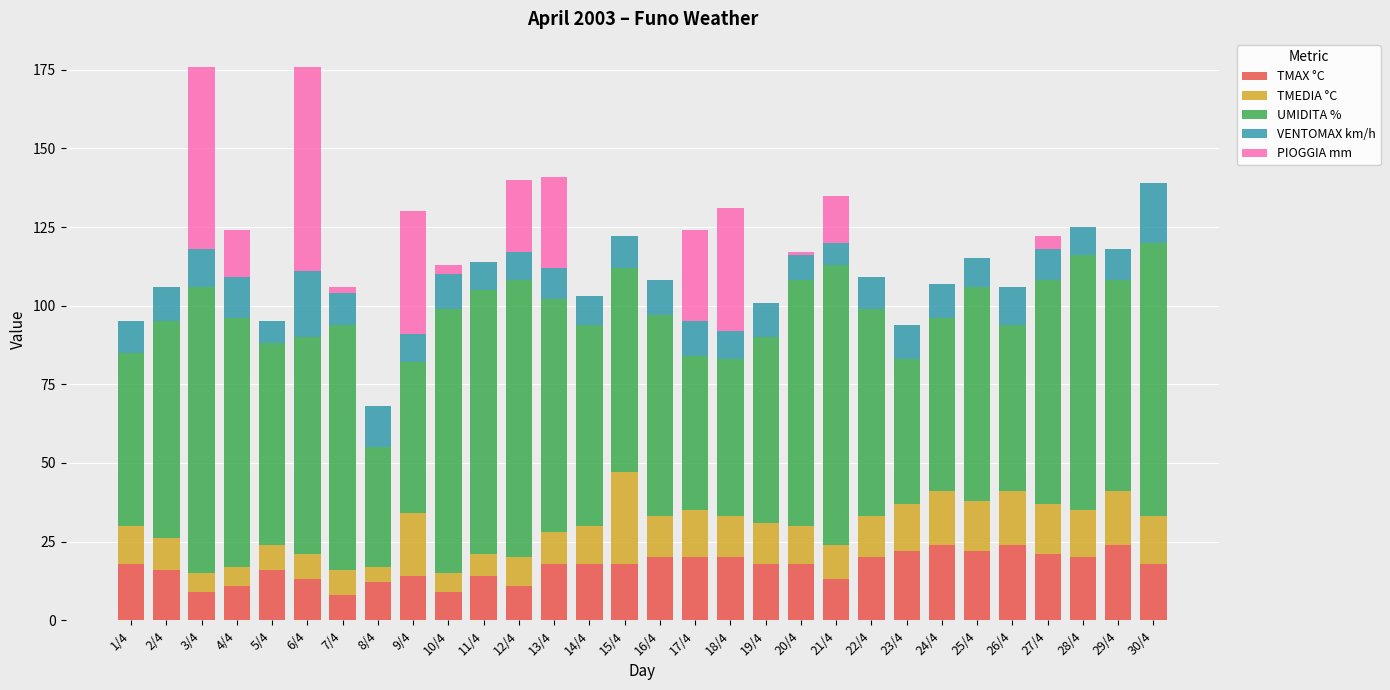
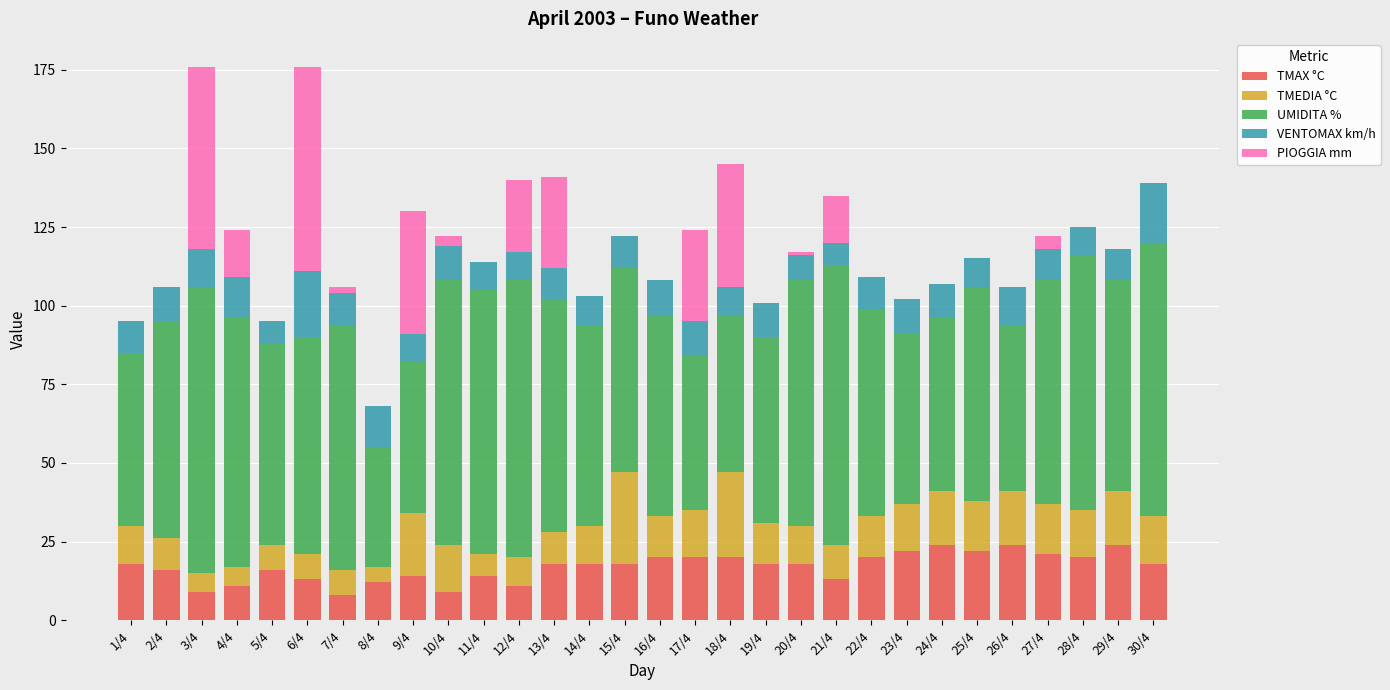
TMEDIA °C, 10/4: 6 -> 15
TMEDIA °C, 18/4: 13 -> 27
UMIDITA %, 23/4: 46 -> 54
